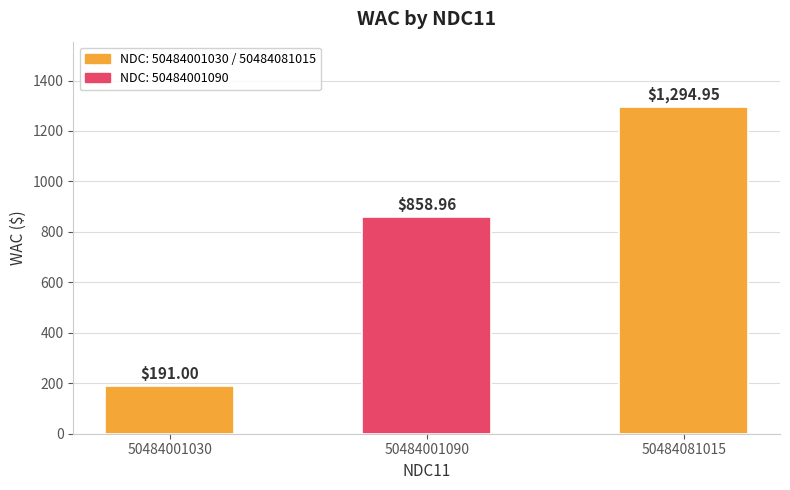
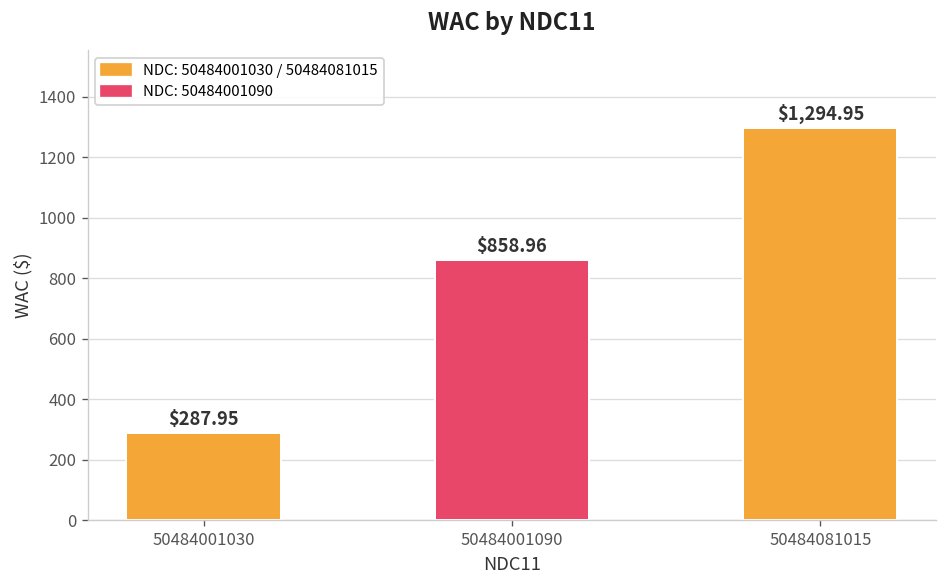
50484001030: $191.00 -> $287.95
